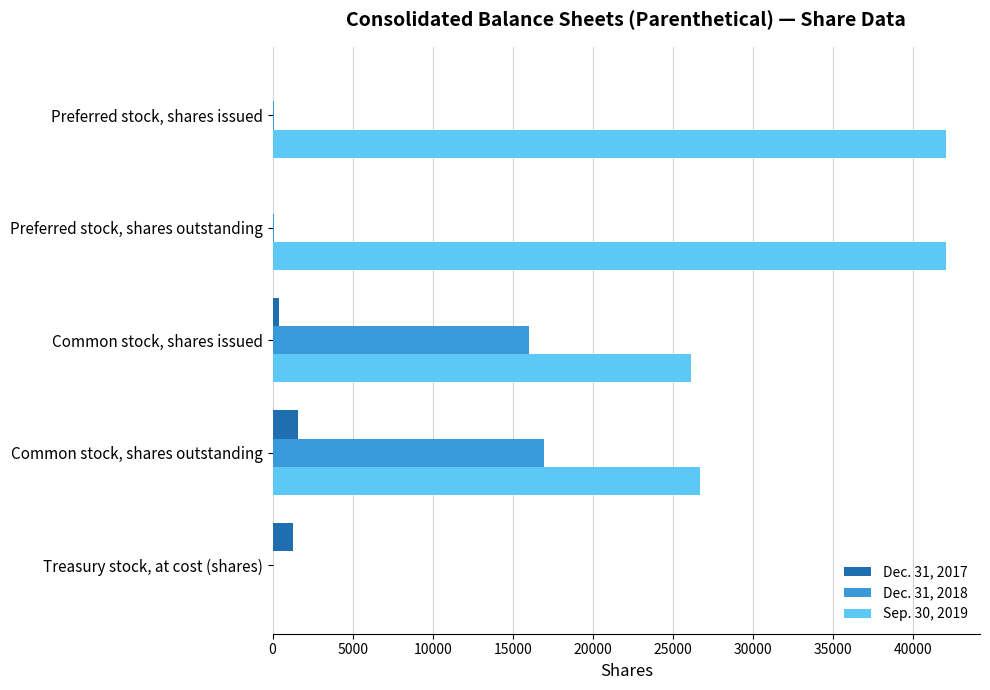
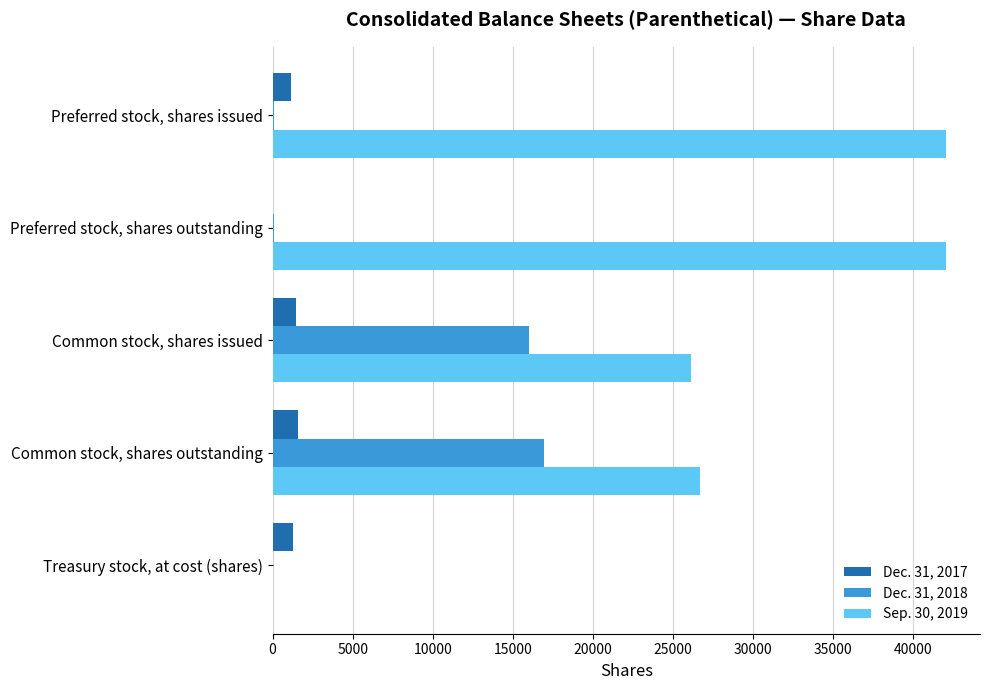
Dec. 31, 2017, Preferred stock, shares issued: 0 -> 1100
Dec. 31, 2017, Common stock, shares issued: 400 -> 1500
